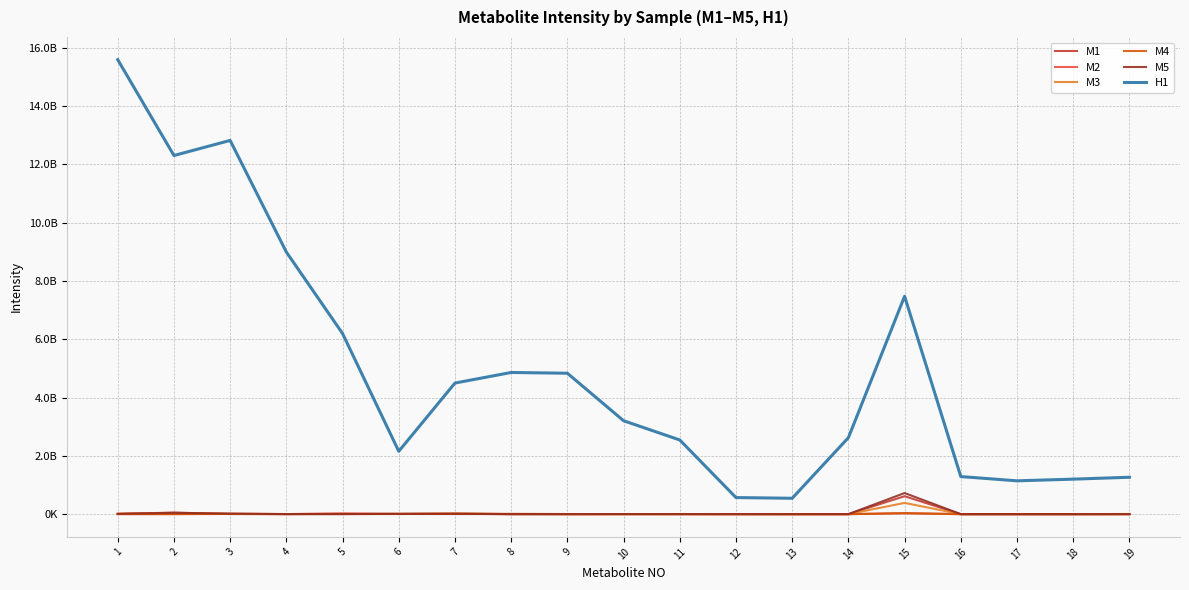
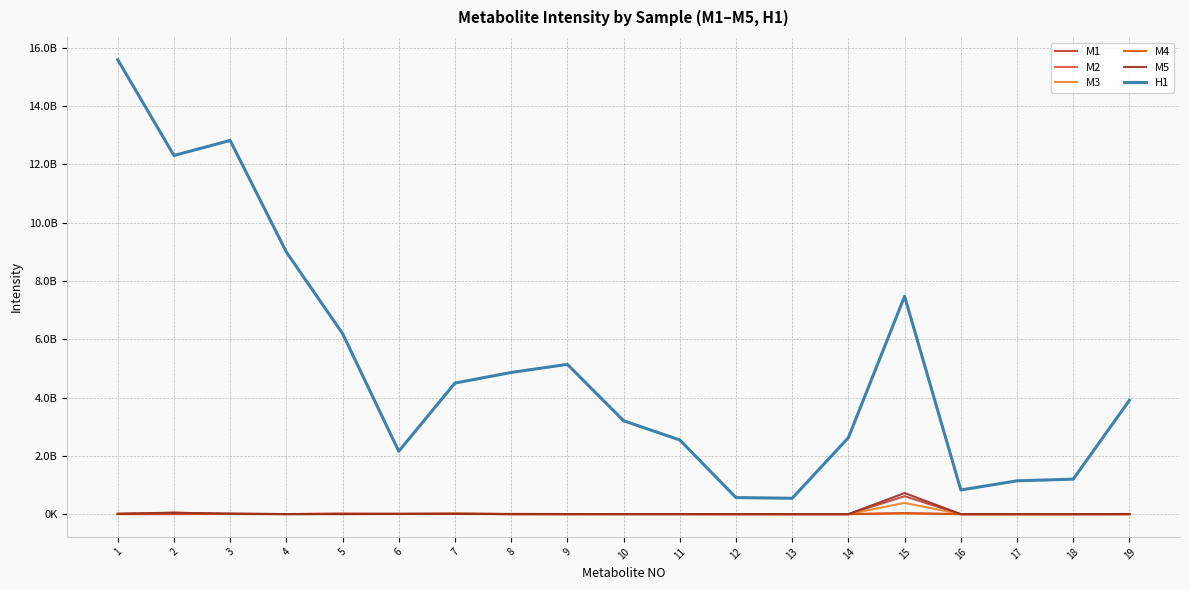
H1, 9: 4800000000 -> 5100000000
H1, 16: 1300000000 -> 800000000
H1, 19: 1300000000 -> 3900000000
